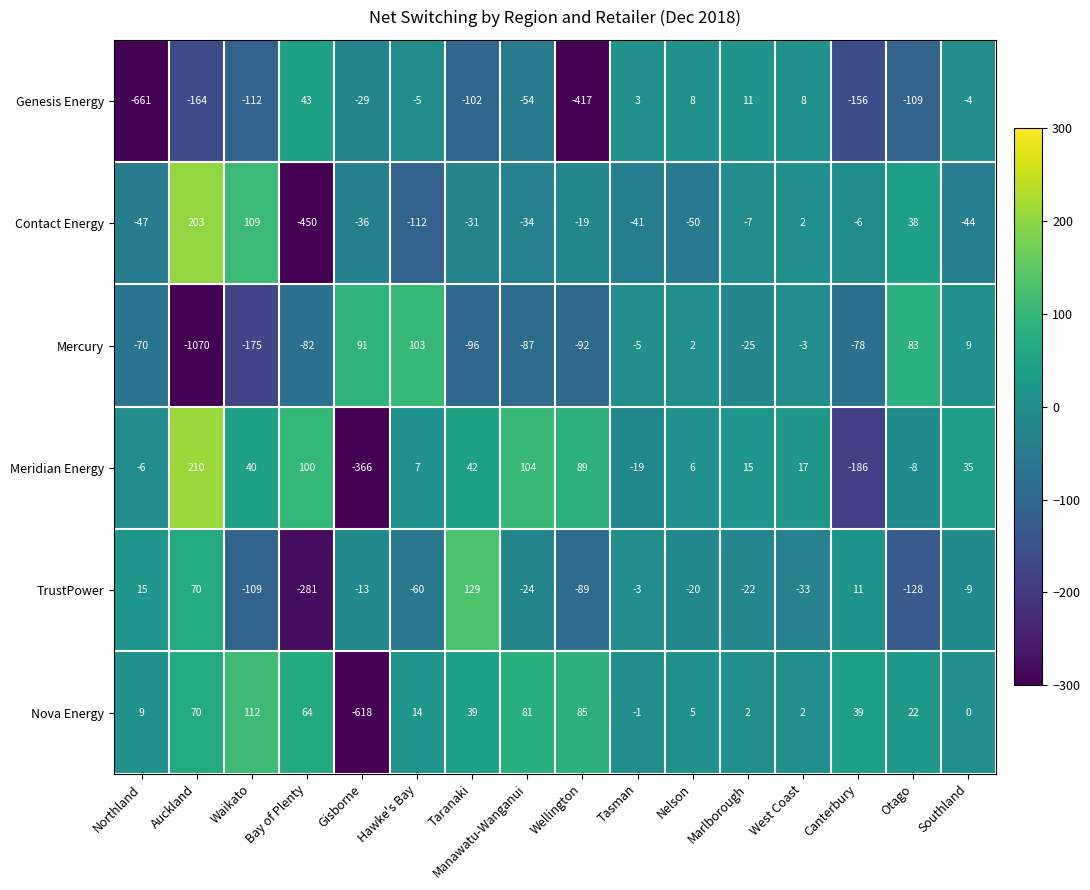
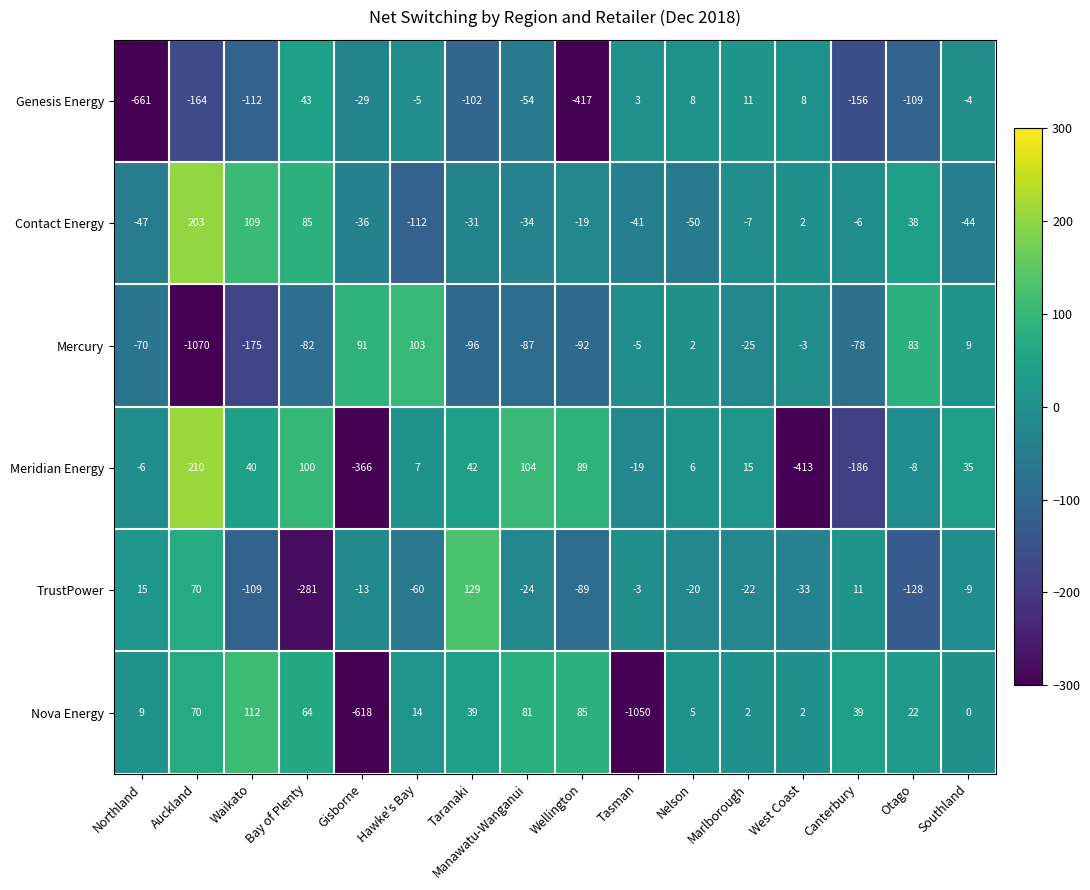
Contact Energy, Bay of Plenty: -450 -> 85
Meridian Energy, West Coast: 17 -> -413
Nova Energy, Tasman: -1 -> -1050
